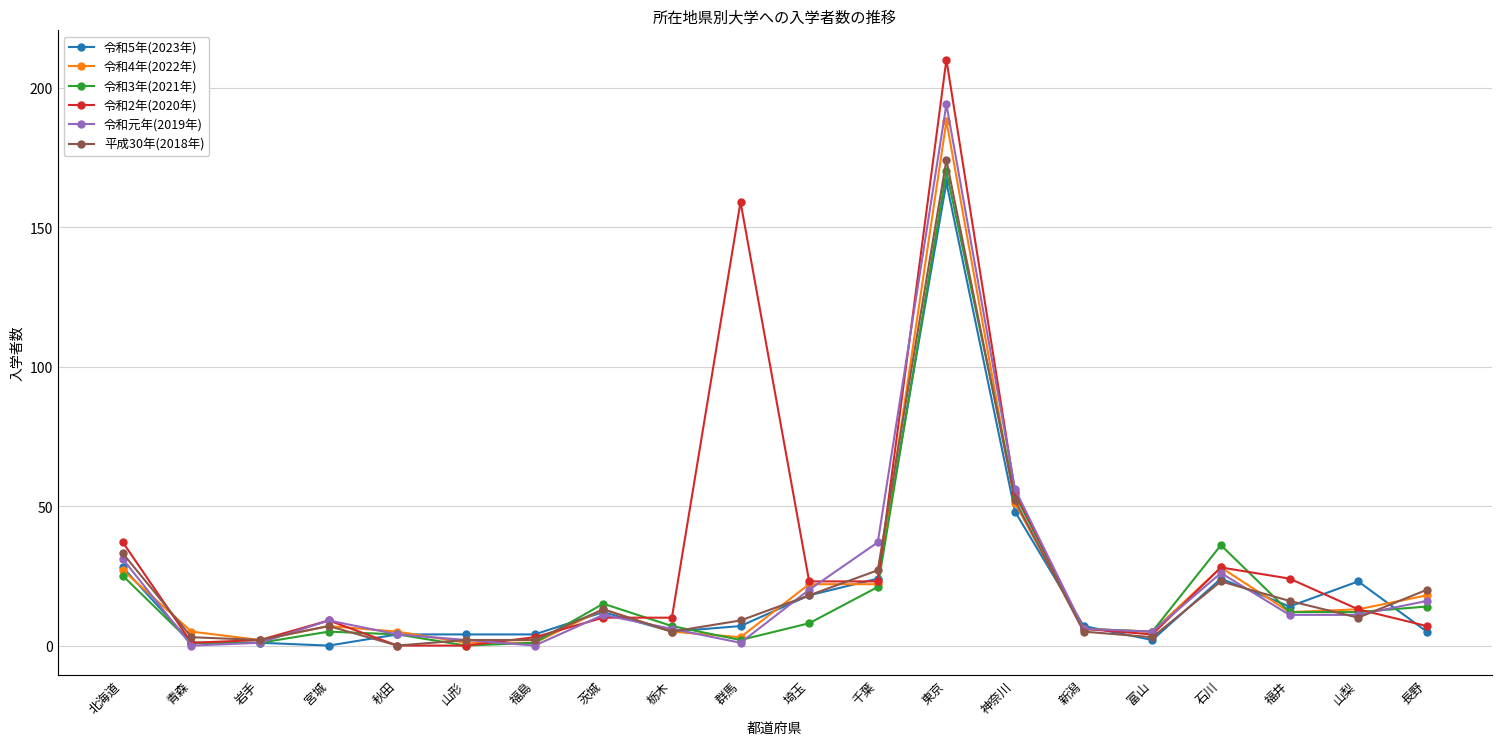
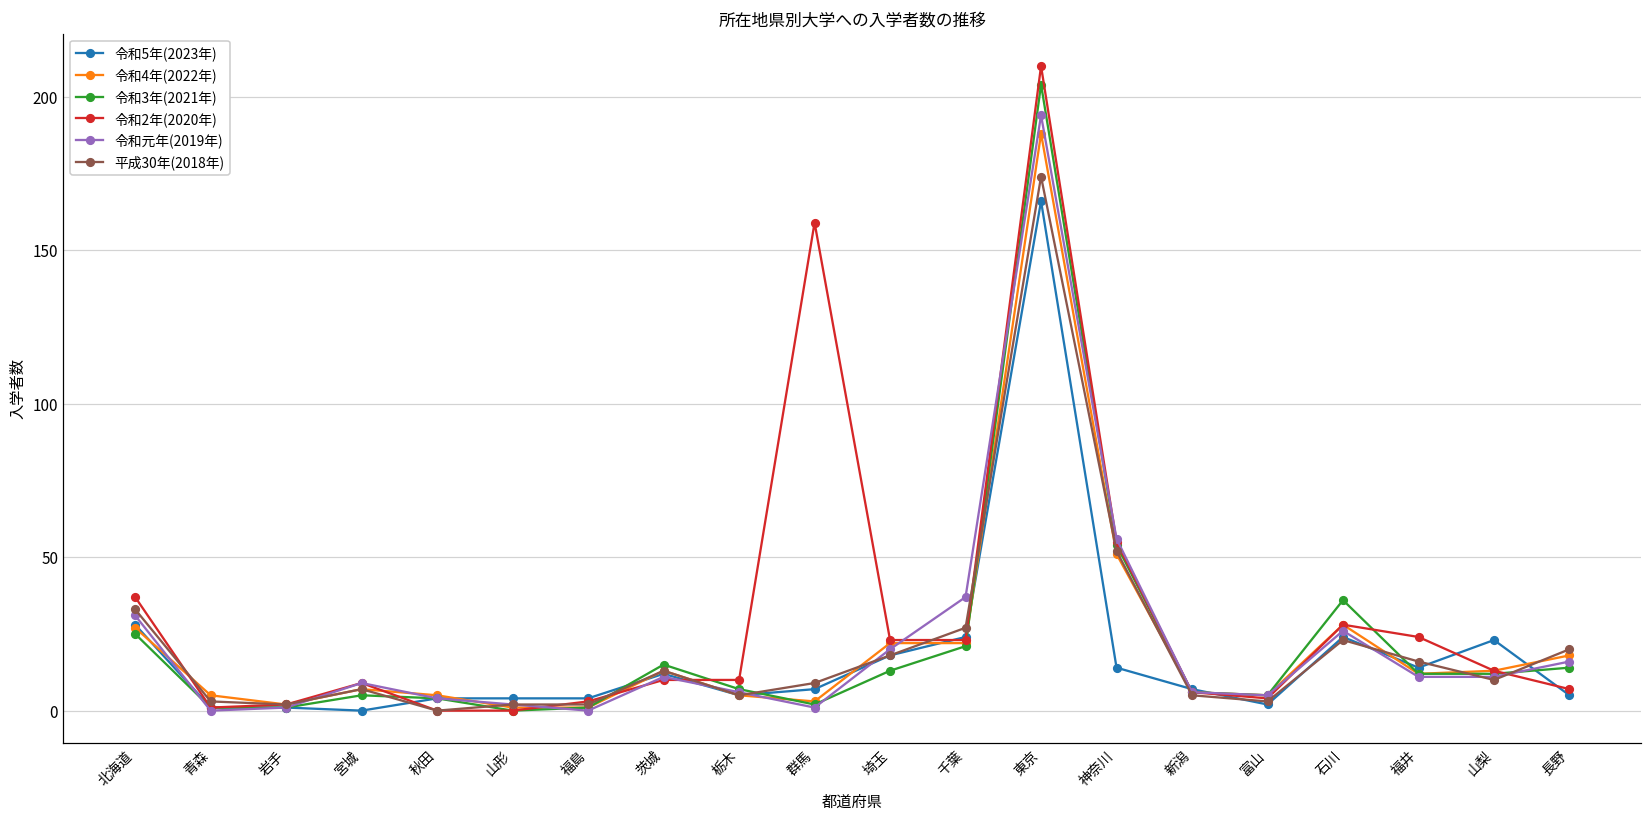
令和3年(2021年), 埼玉: 8 -> 13
令和3年(2021年), 東京: 170 -> 204
令和5年(2023年), 神奈川: 48 -> 14
